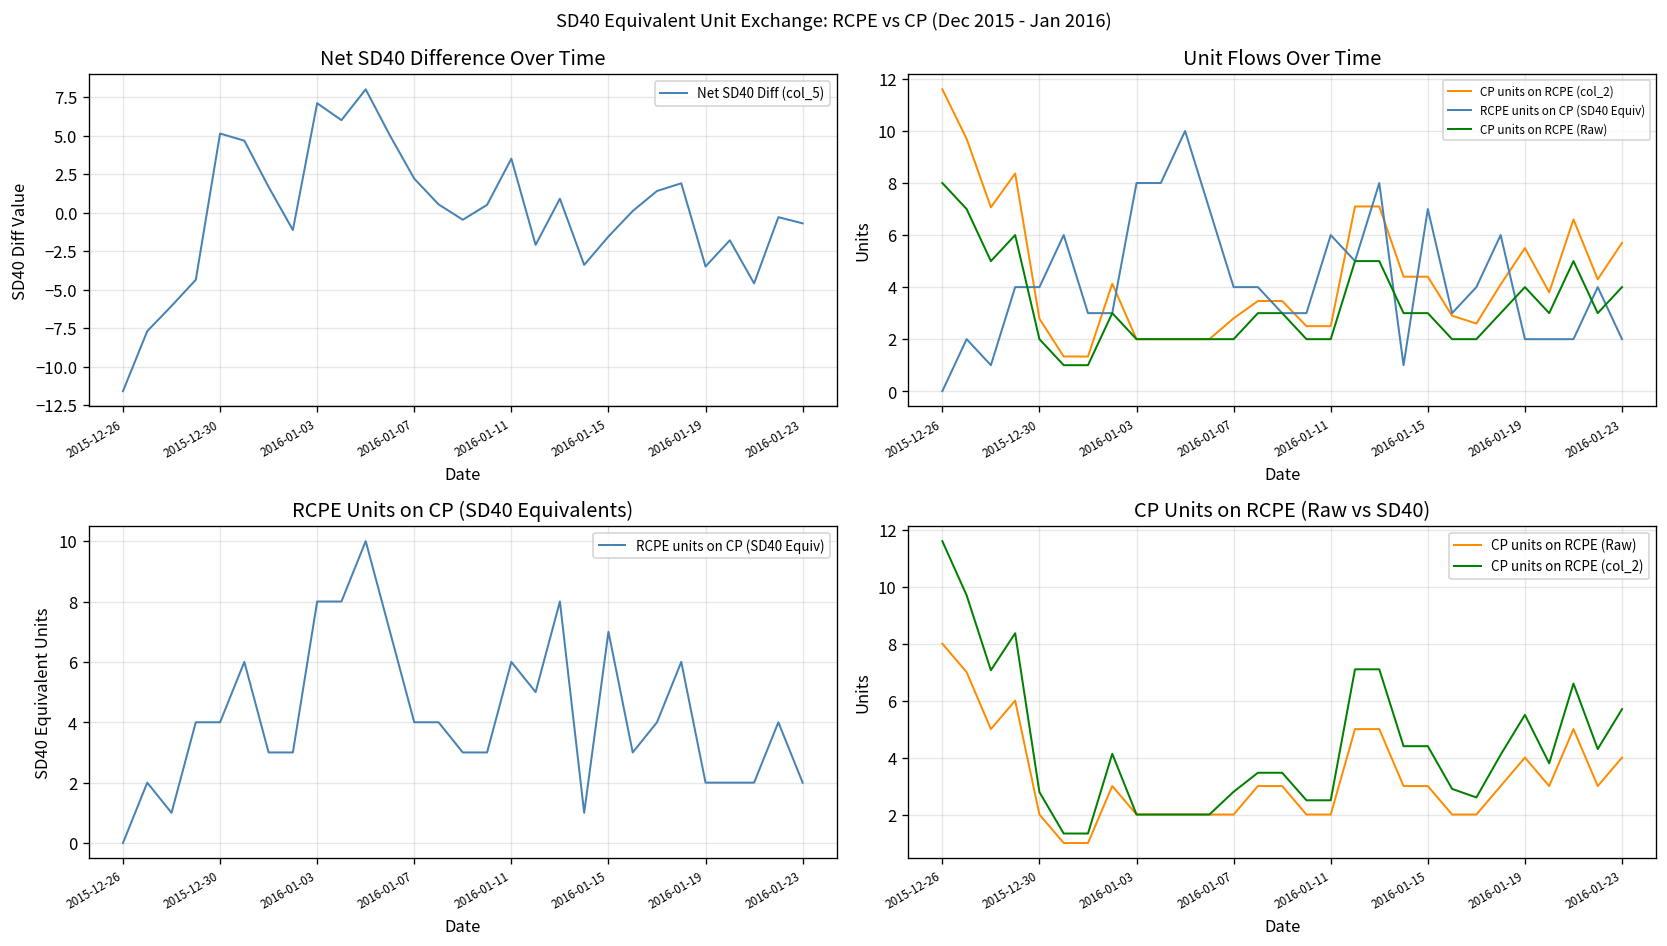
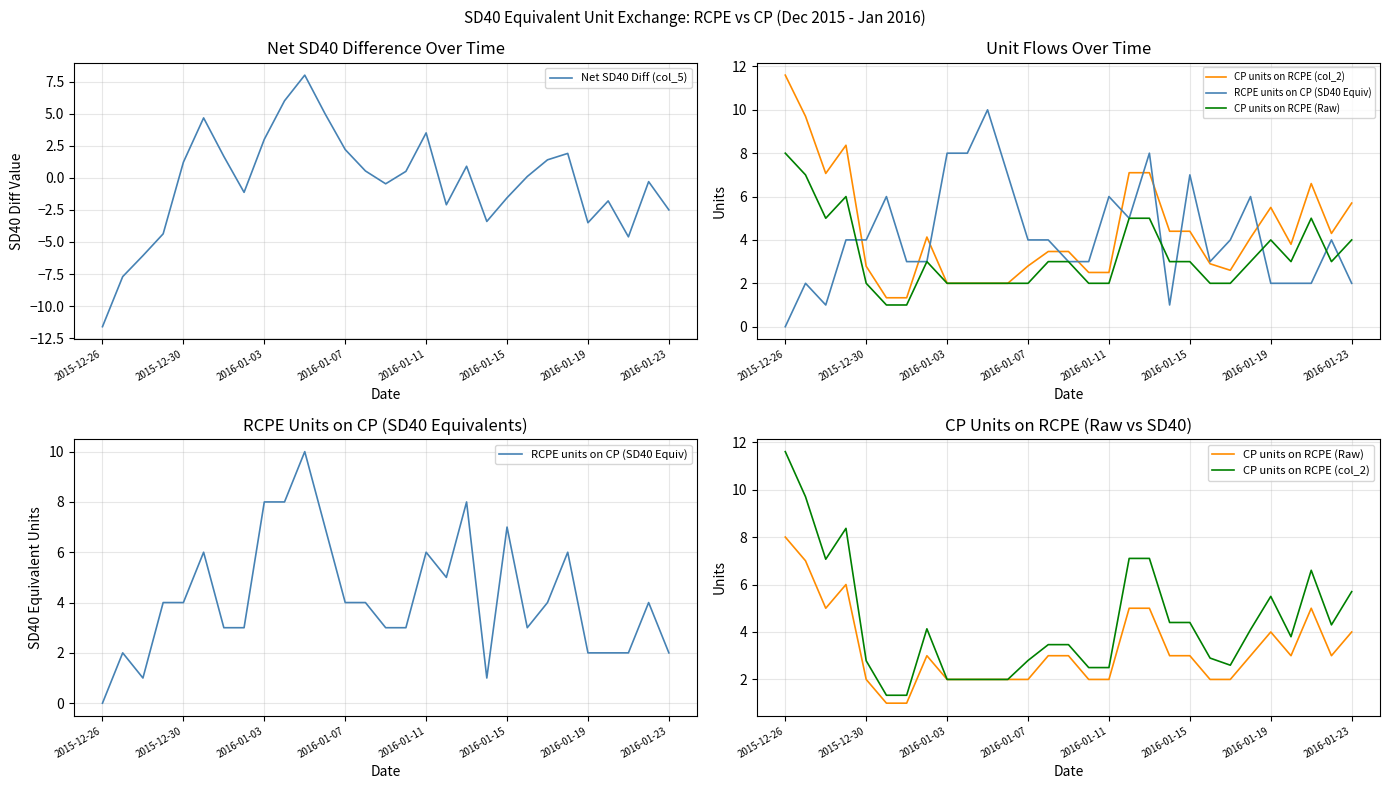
Net SD40 Difference Over Time, 2015-12-30: 5.1 -> 1.2
Net SD40 Difference Over Time, 2016-01-03: 7.1 -> 3.0
Net SD40 Difference Over Time, 2016-01-23: -0.7 -> -2.5
